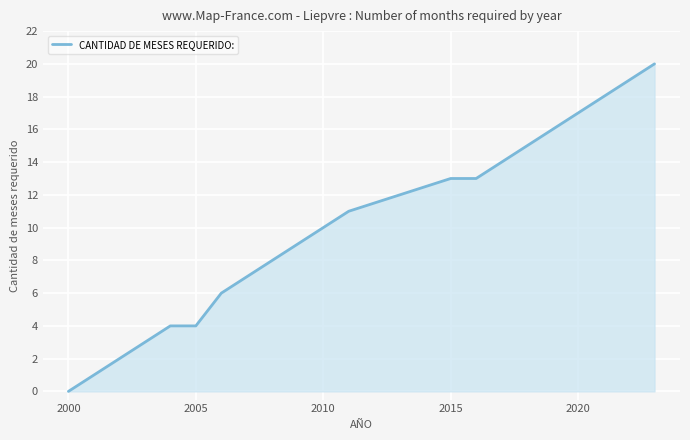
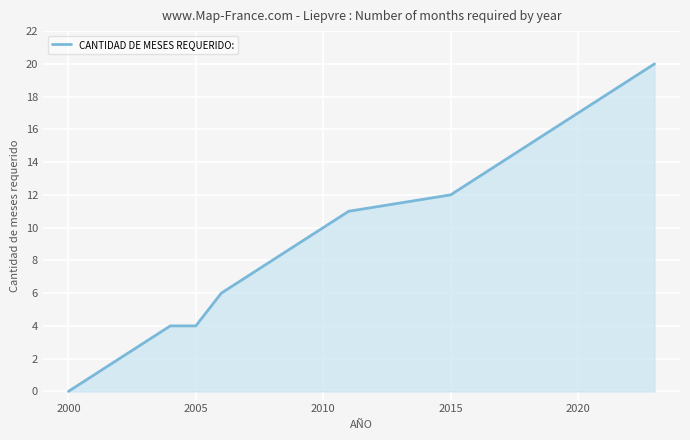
2015: 13 -> 12
